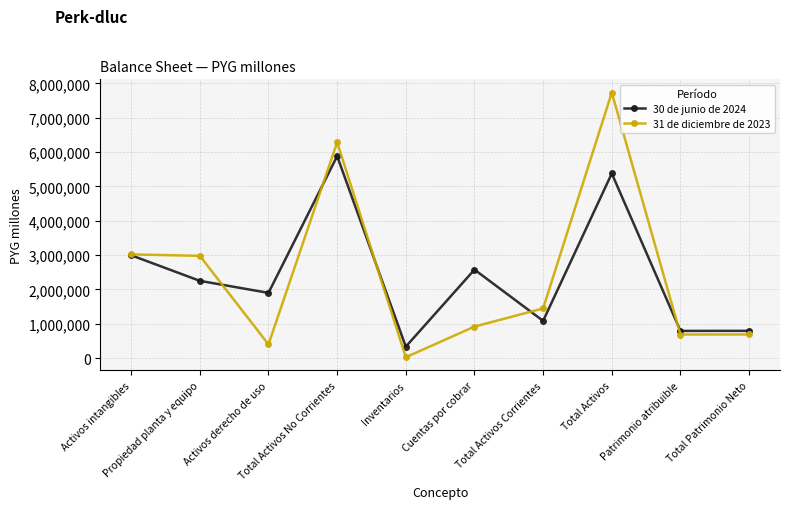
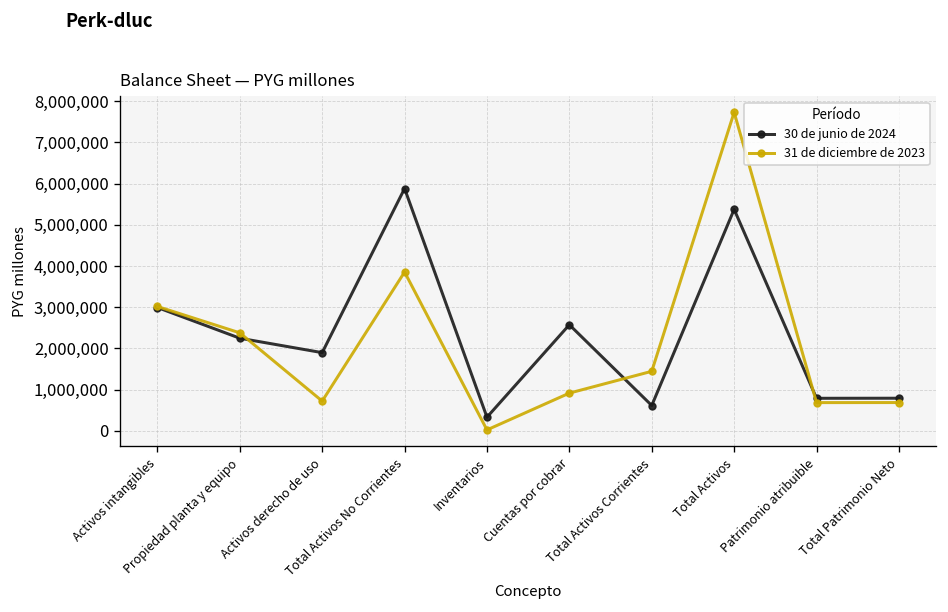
31 de diciembre de 2023, Propiedad planta y equipo: 3,000,000 -> 2,400,000
31 de diciembre de 2023, Activos derecho de uso: 400,000 -> 700,000
31 de diciembre de 2023, Total Activos No Corrientes: 6,300,000 -> 3,900,000
30 de junio de 2024, Total Activos Corrientes: 1,100,000 -> 600,000
